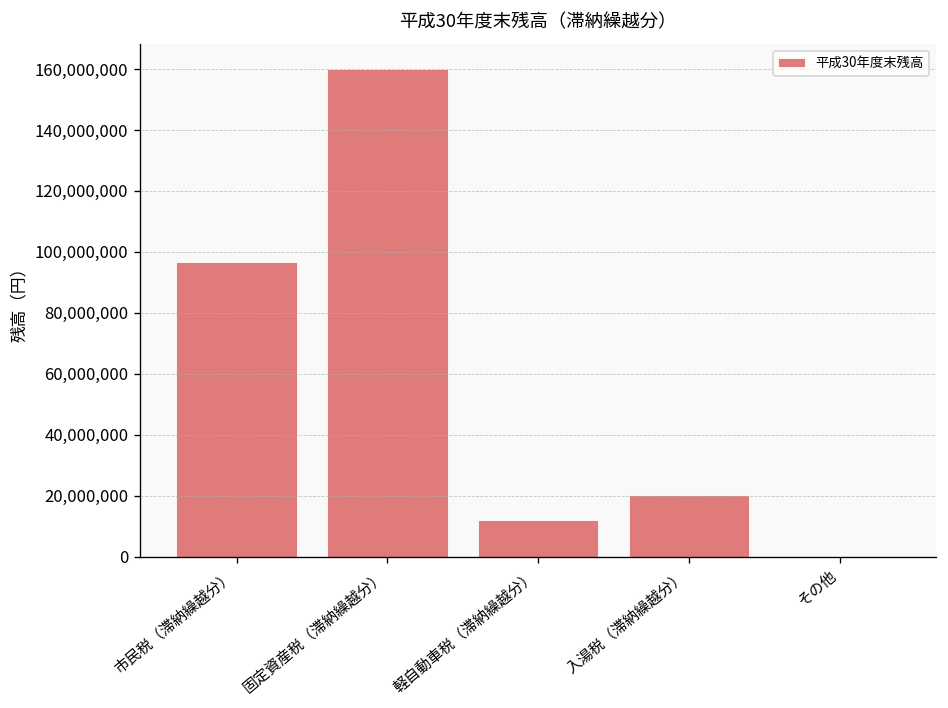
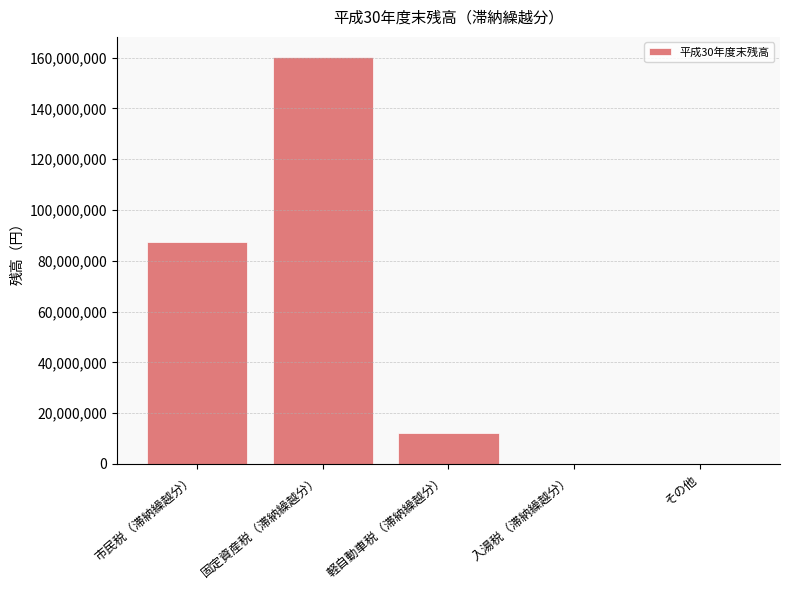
市民税（滞納繰越分）: 97,000,000 -> 87,000,000
入湯税（滞納繰越分）: 20,000,000 -> 0
